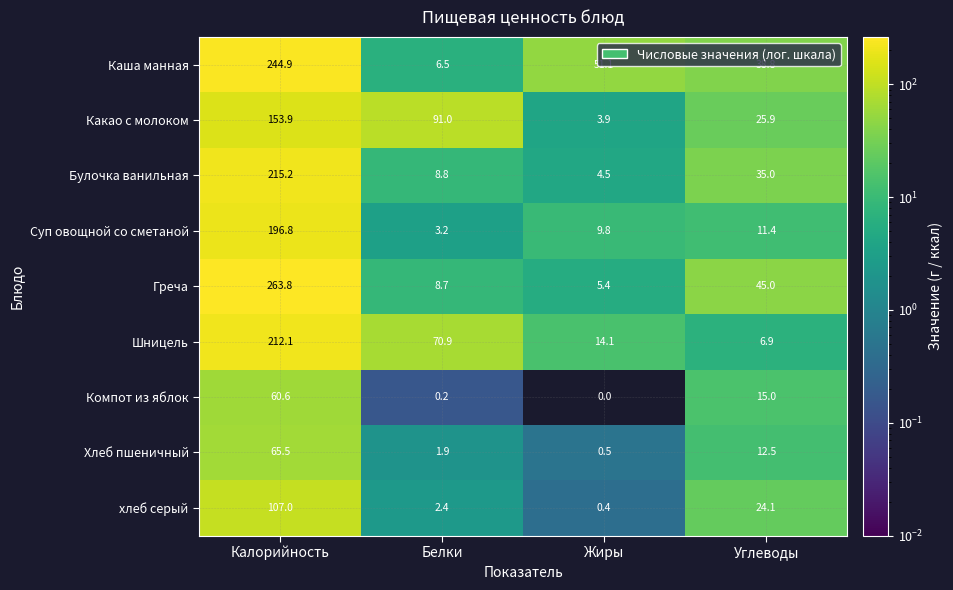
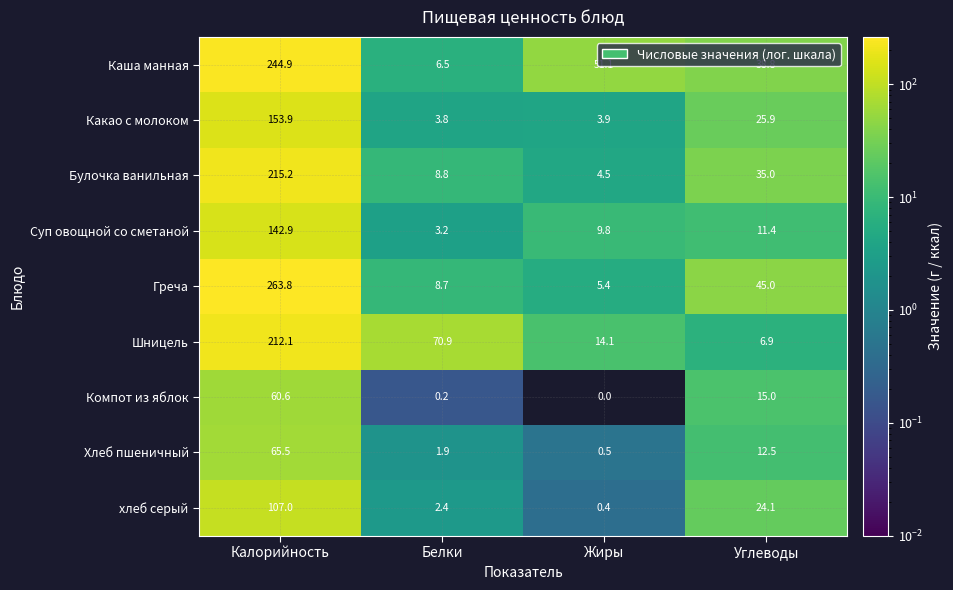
Какао с молоком, Белки: 91.0 -> 3.8
Суп овощной со сметаной, Калорийность: 196.8 -> 142.9
